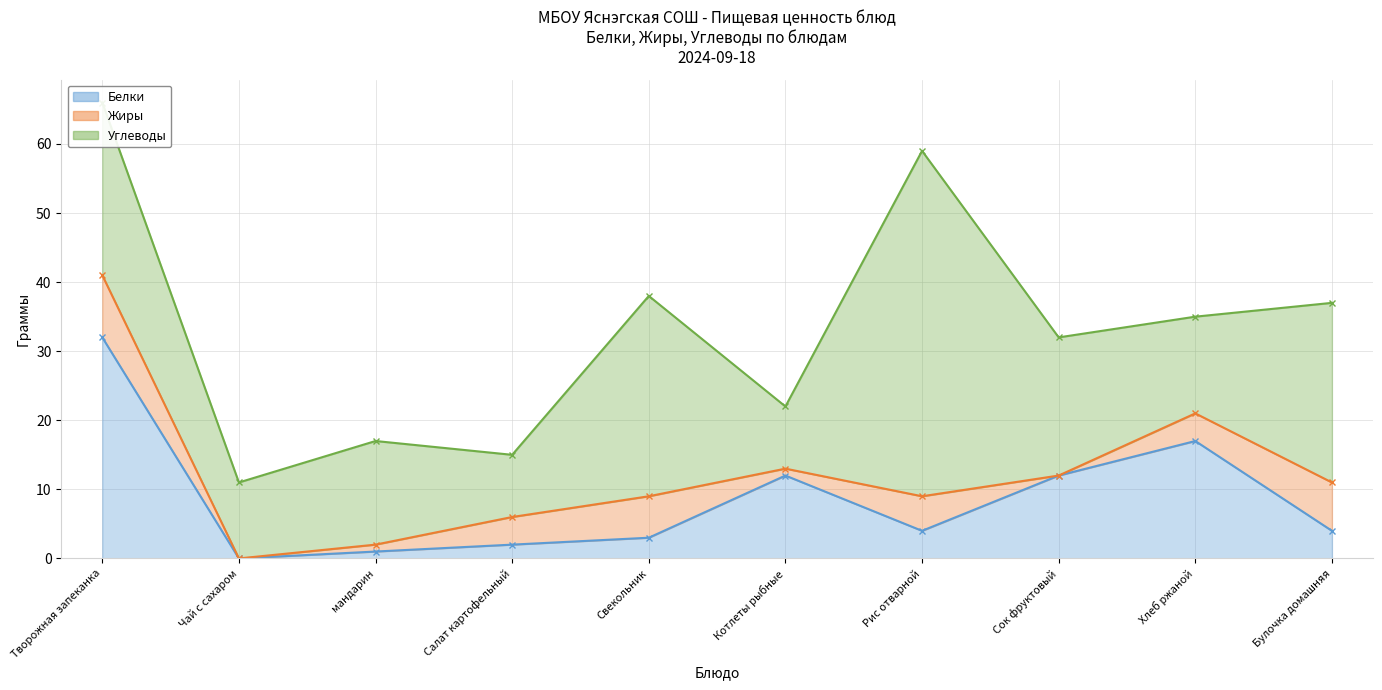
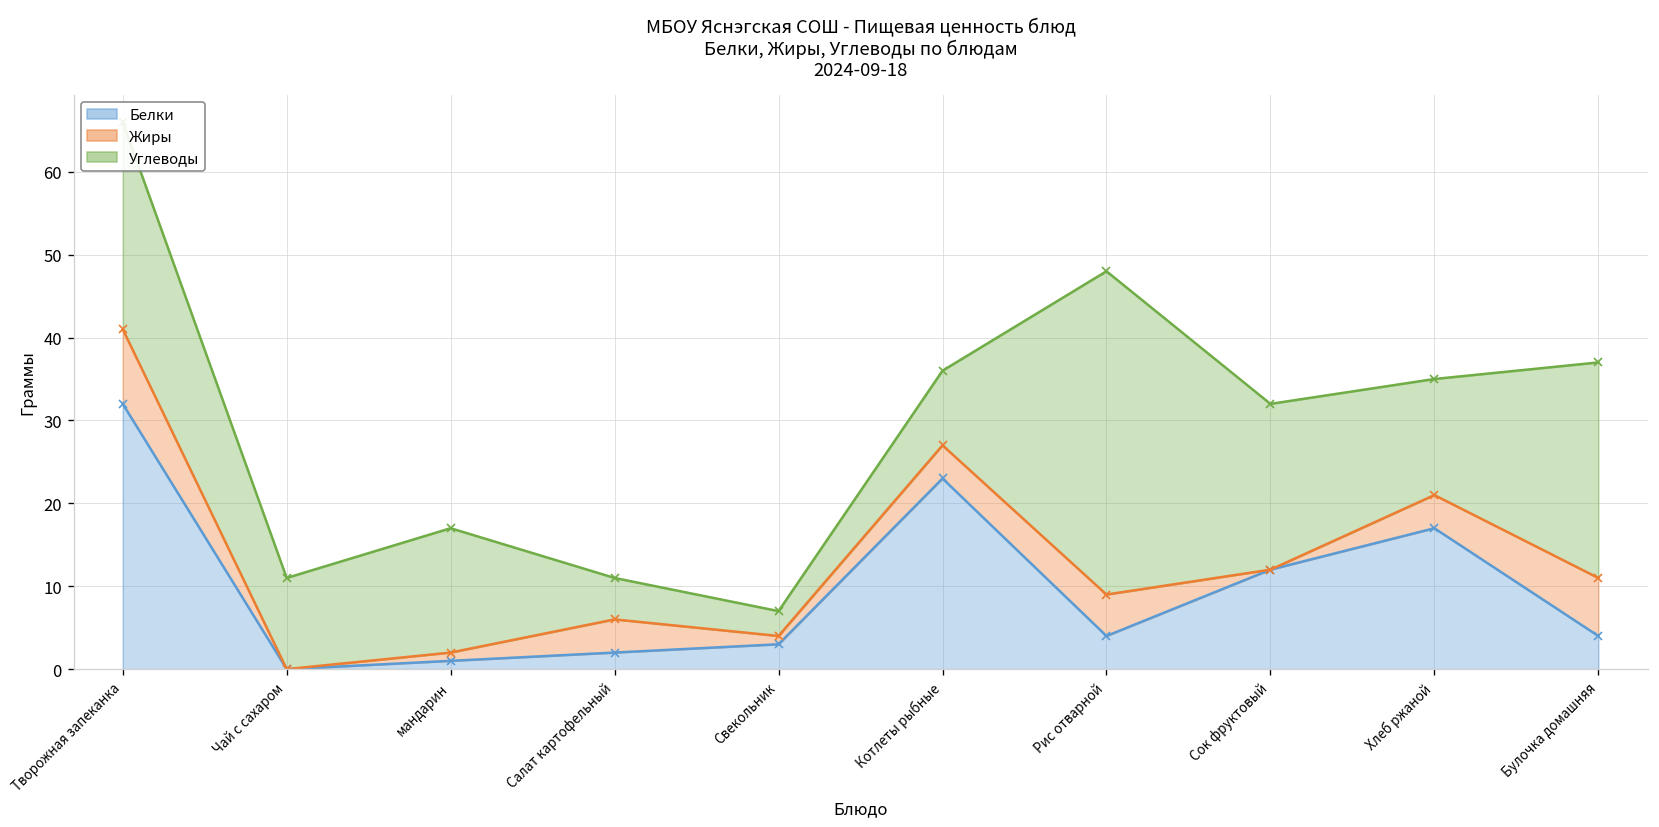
Углеводы, Салат картофельный: 9 -> 5
Жиры, Свекольник: 6 -> 1
Углеводы, Свекольник: 29 -> 3
Белки, Котлеты рыбные: 12 -> 23
Жиры, Котлеты рыбные: 1 -> 4
Углеводы, Рис отварной: 50 -> 39
